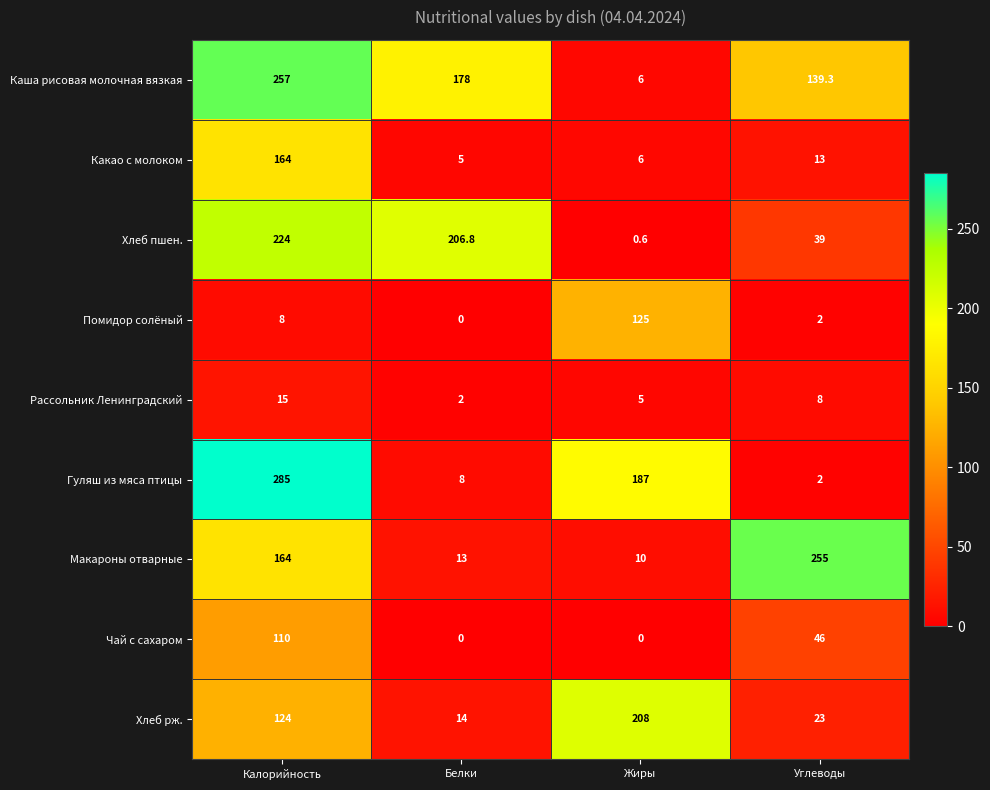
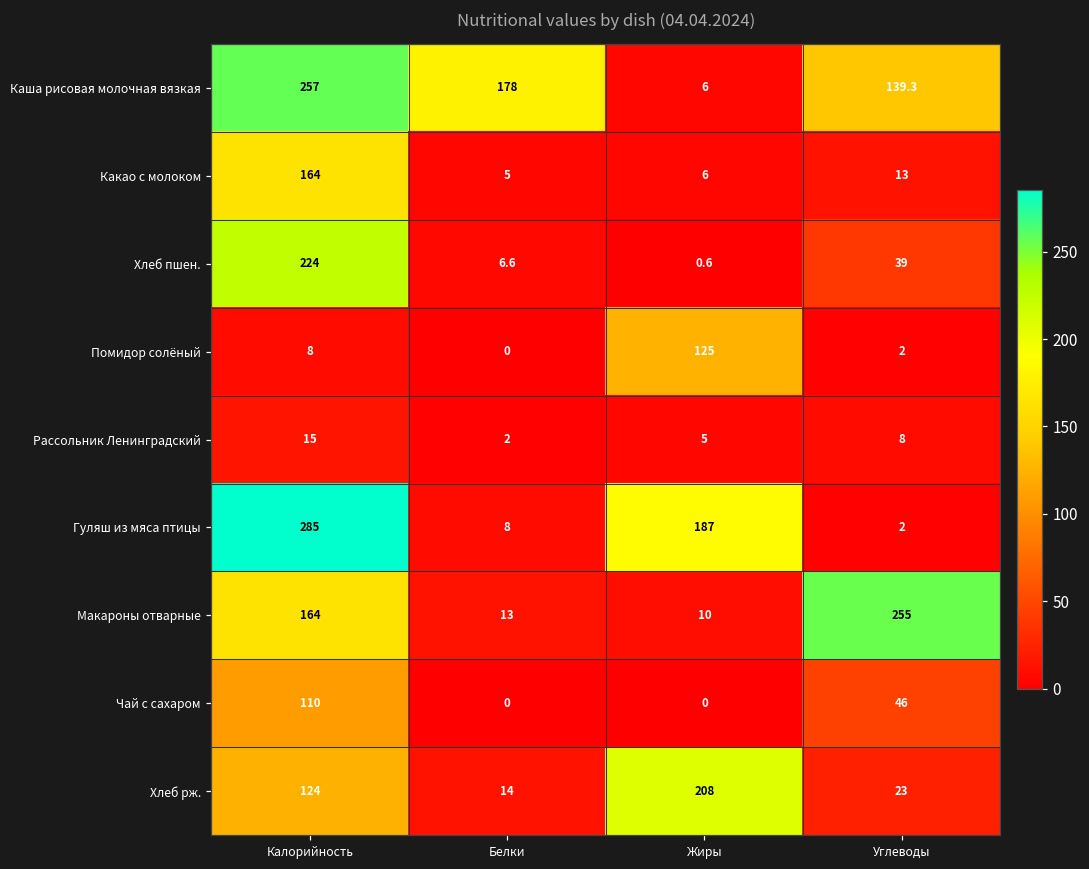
Хлеб пшен., Белки: 206.8 -> 6.6
